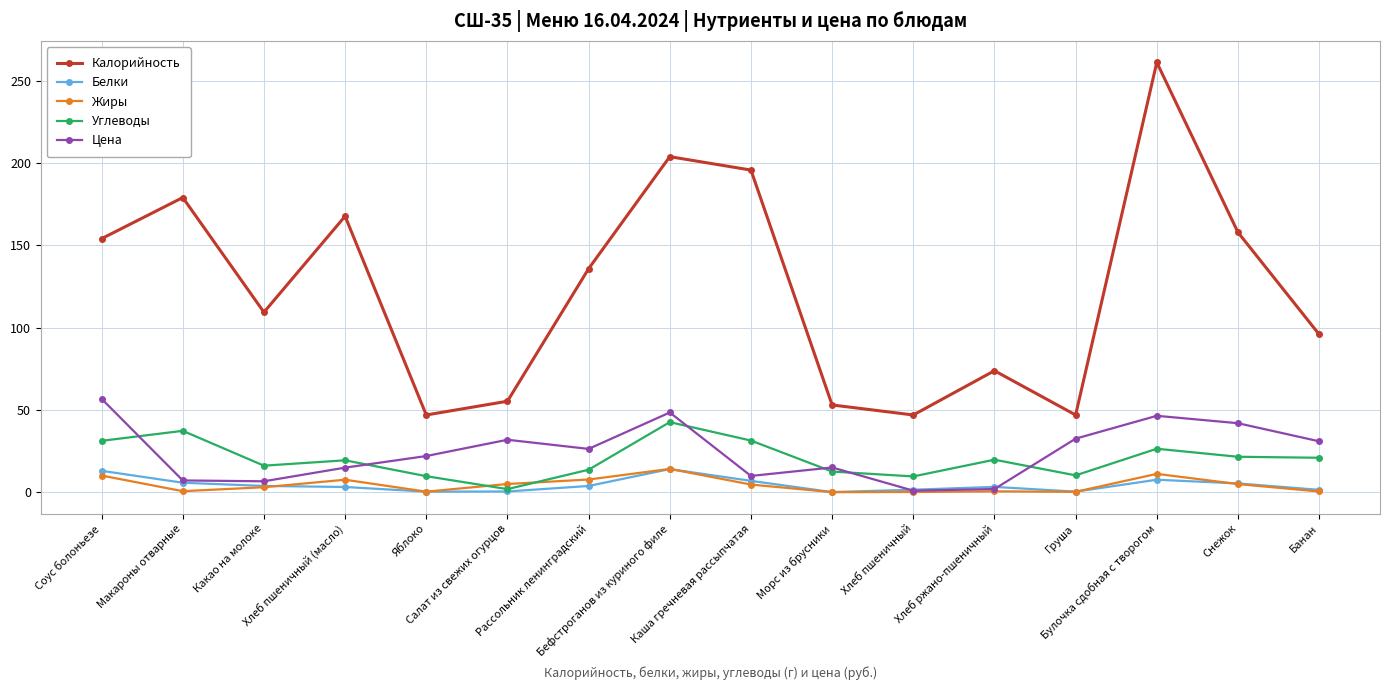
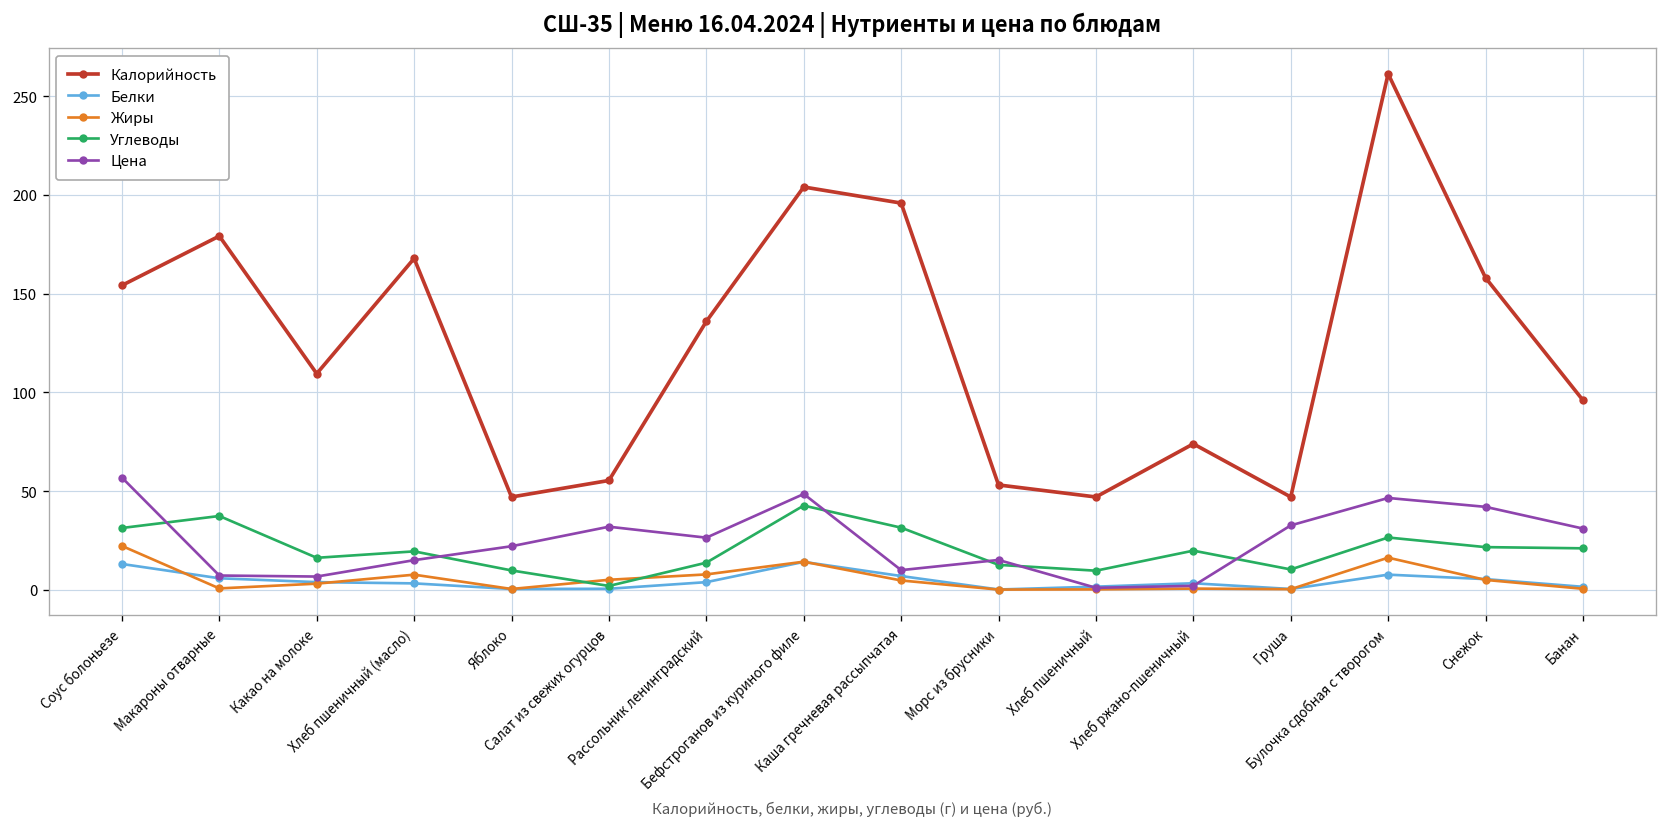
Жиры, Соус болоньезе: 10 -> 22
Жиры, Булочка сдобная с творогом: 11 -> 16
